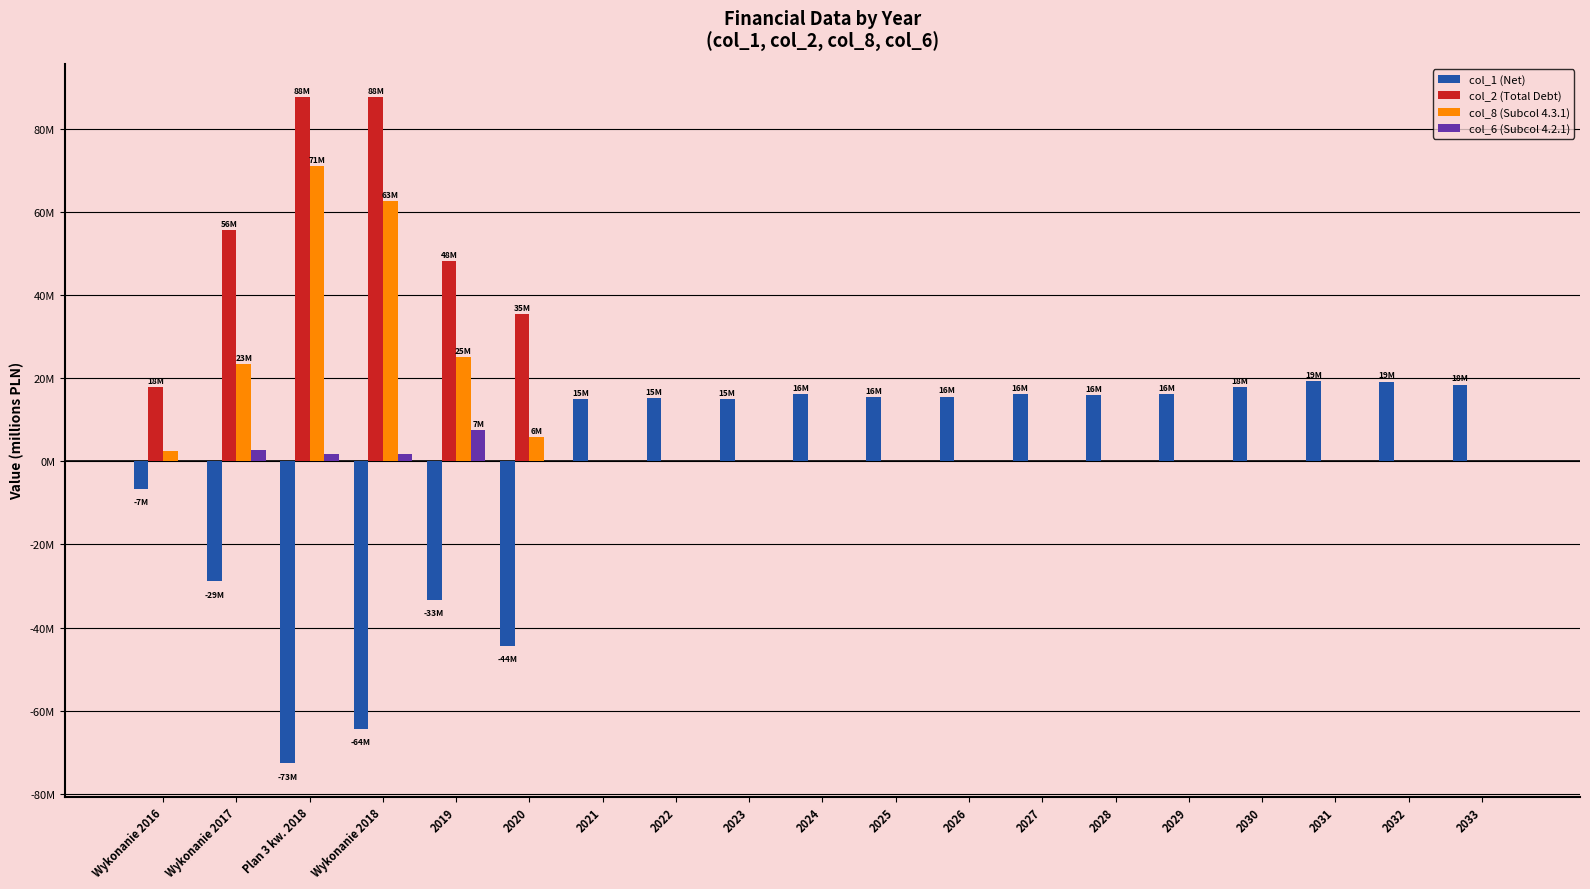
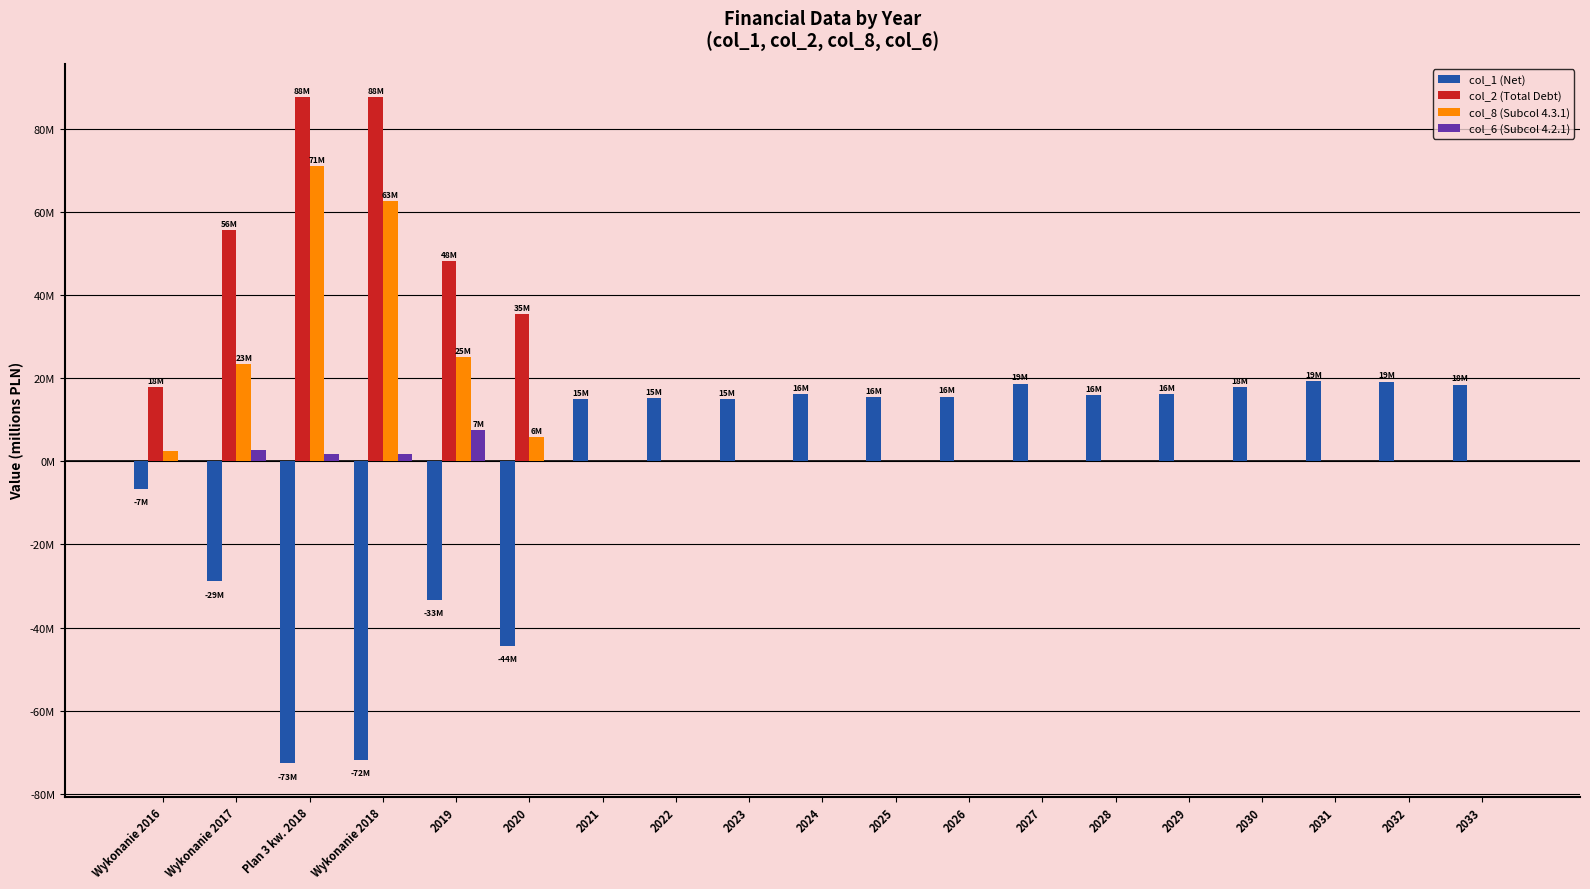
col_1 (Net), Wykonanie 2018: -64M -> -72M
col_1 (Net), 2027: 16M -> 19M
